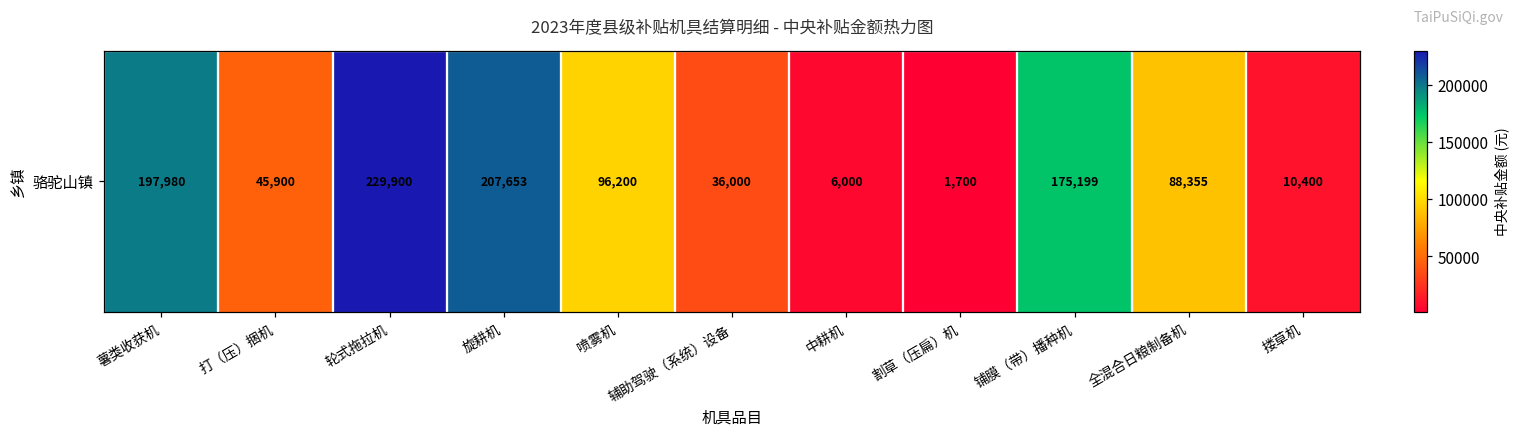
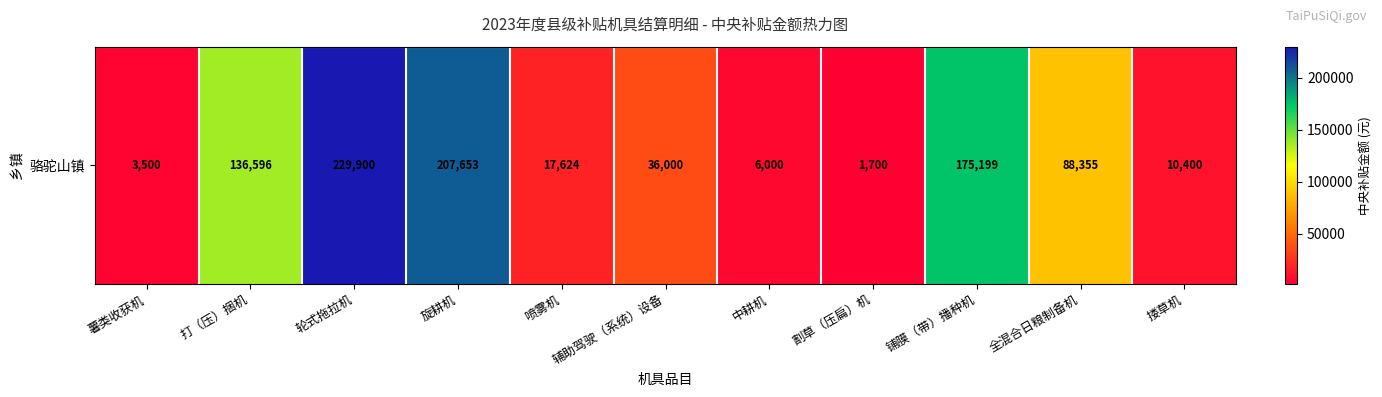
骆驼山镇, 薯类收获机: 197,980 -> 3,500
骆驼山镇, 打（压）捆机: 45,900 -> 136,596
骆驼山镇, 喷雾机: 96,200 -> 17,624
